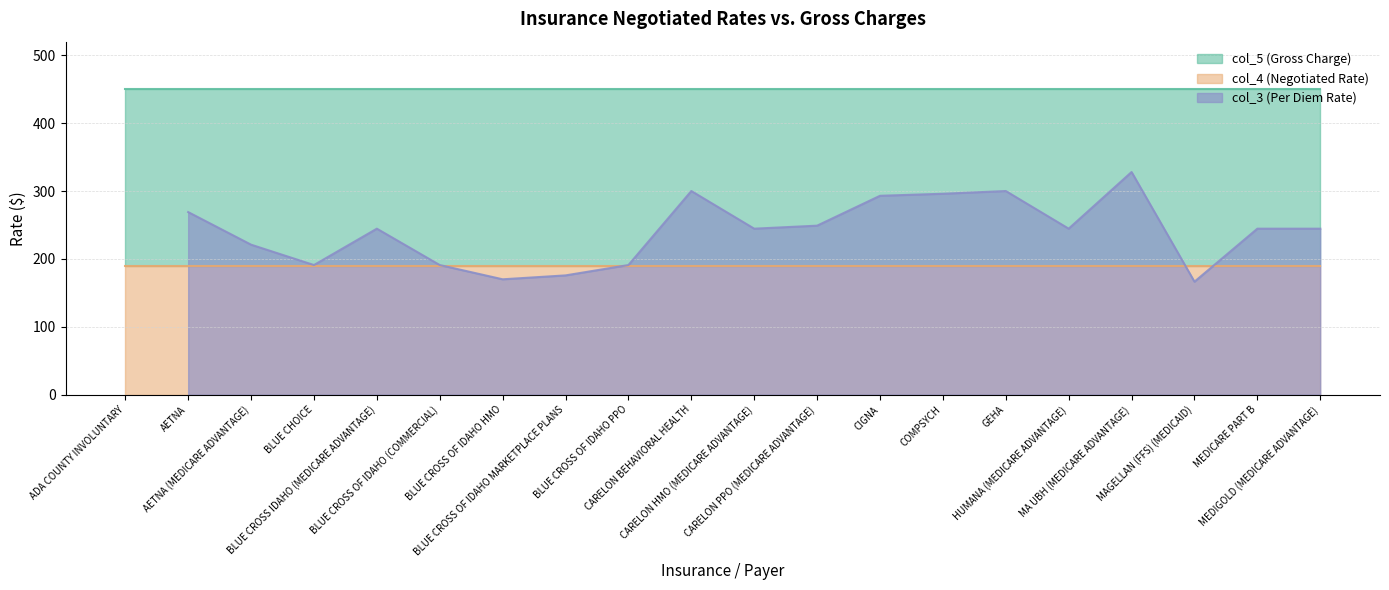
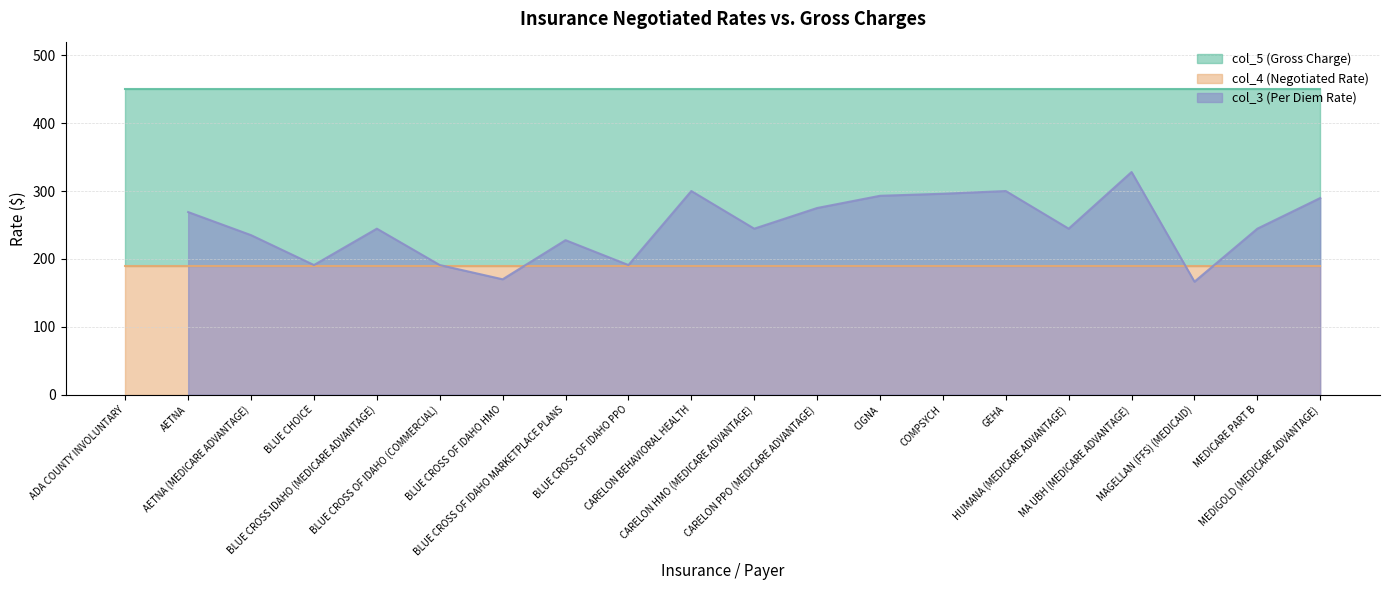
col_3 (Per Diem Rate), AETNA (MEDICARE ADVANTAGE): 220 -> 240
col_3 (Per Diem Rate), BLUE CROSS OF IDAHO MARKETPLACE PLANS: 180 -> 230
col_3 (Per Diem Rate), CARELON PPO (MEDICARE ADVANTAGE): 250 -> 280
col_3 (Per Diem Rate), MEDIGOLD (MEDICARE ADVANTAGE): 240 -> 290
